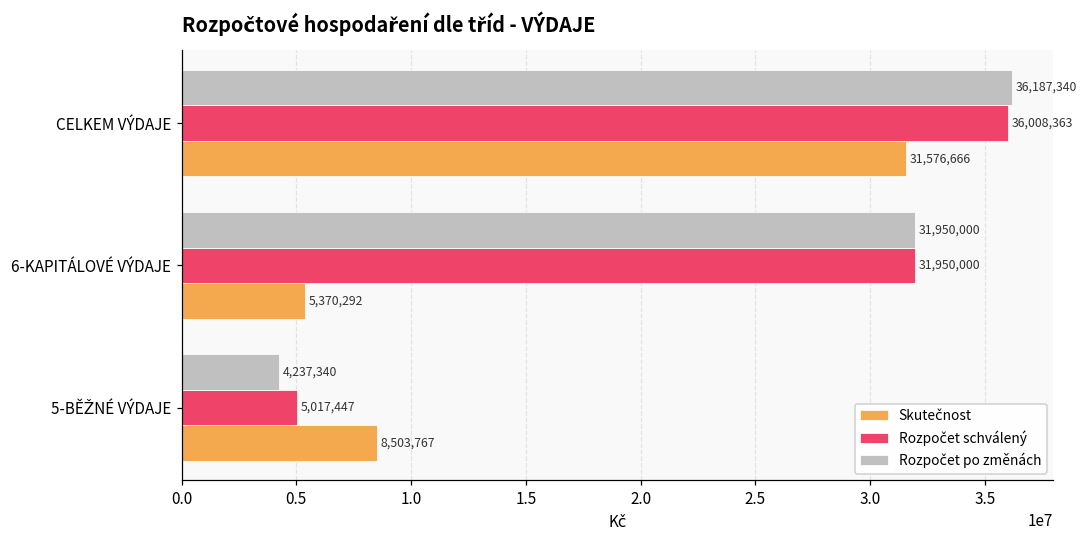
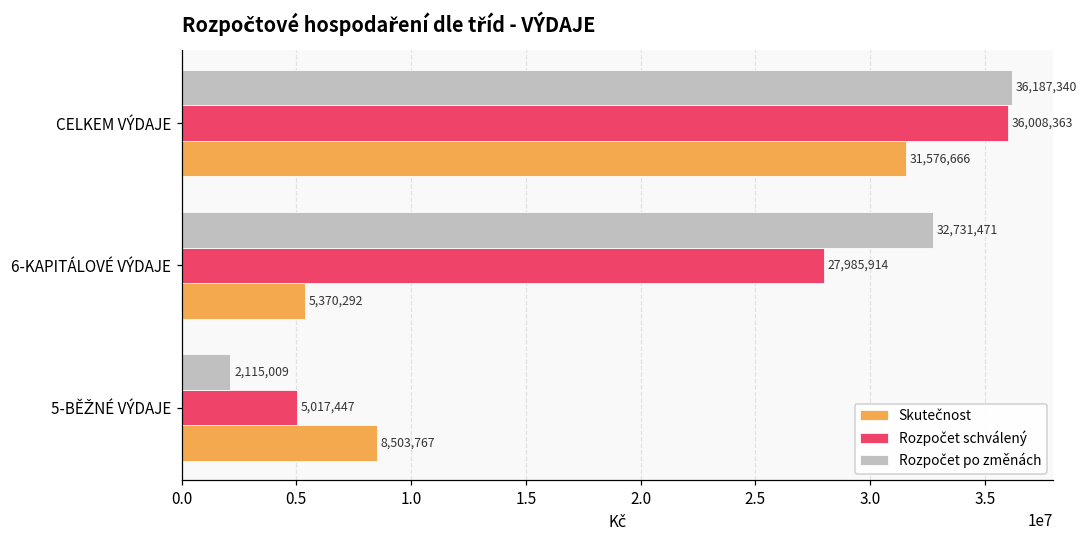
Rozpočet po změnách, 6-KAPITÁLOVÉ VÝDAJE: 31,950,000 -> 32,731,471
Rozpočet schválený, 6-KAPITÁLOVÉ VÝDAJE: 31,950,000 -> 27,985,914
Rozpočet po změnách, 5-BĚŽNÉ VÝDAJE: 4,237,340 -> 2,115,009
